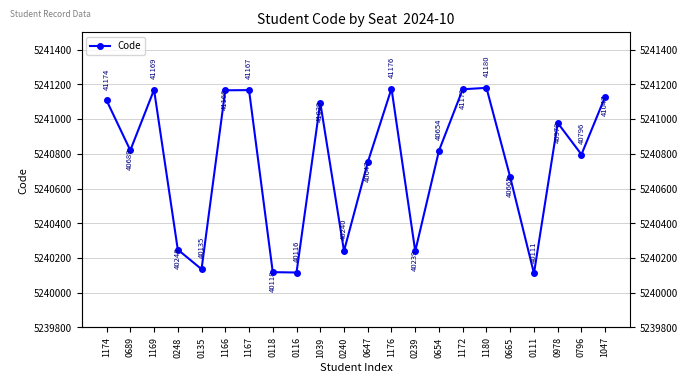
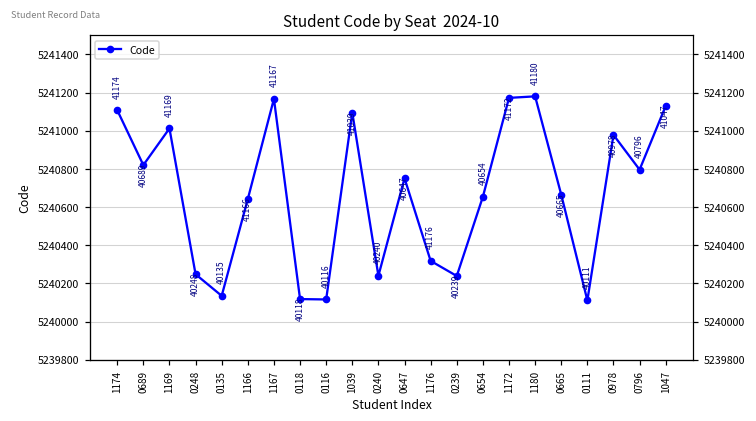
1169: 5241170 -> 5241010
1166: 5241170 -> 5240640
1176: 5241180 -> 5240320
0654: 5240820 -> 5240650
